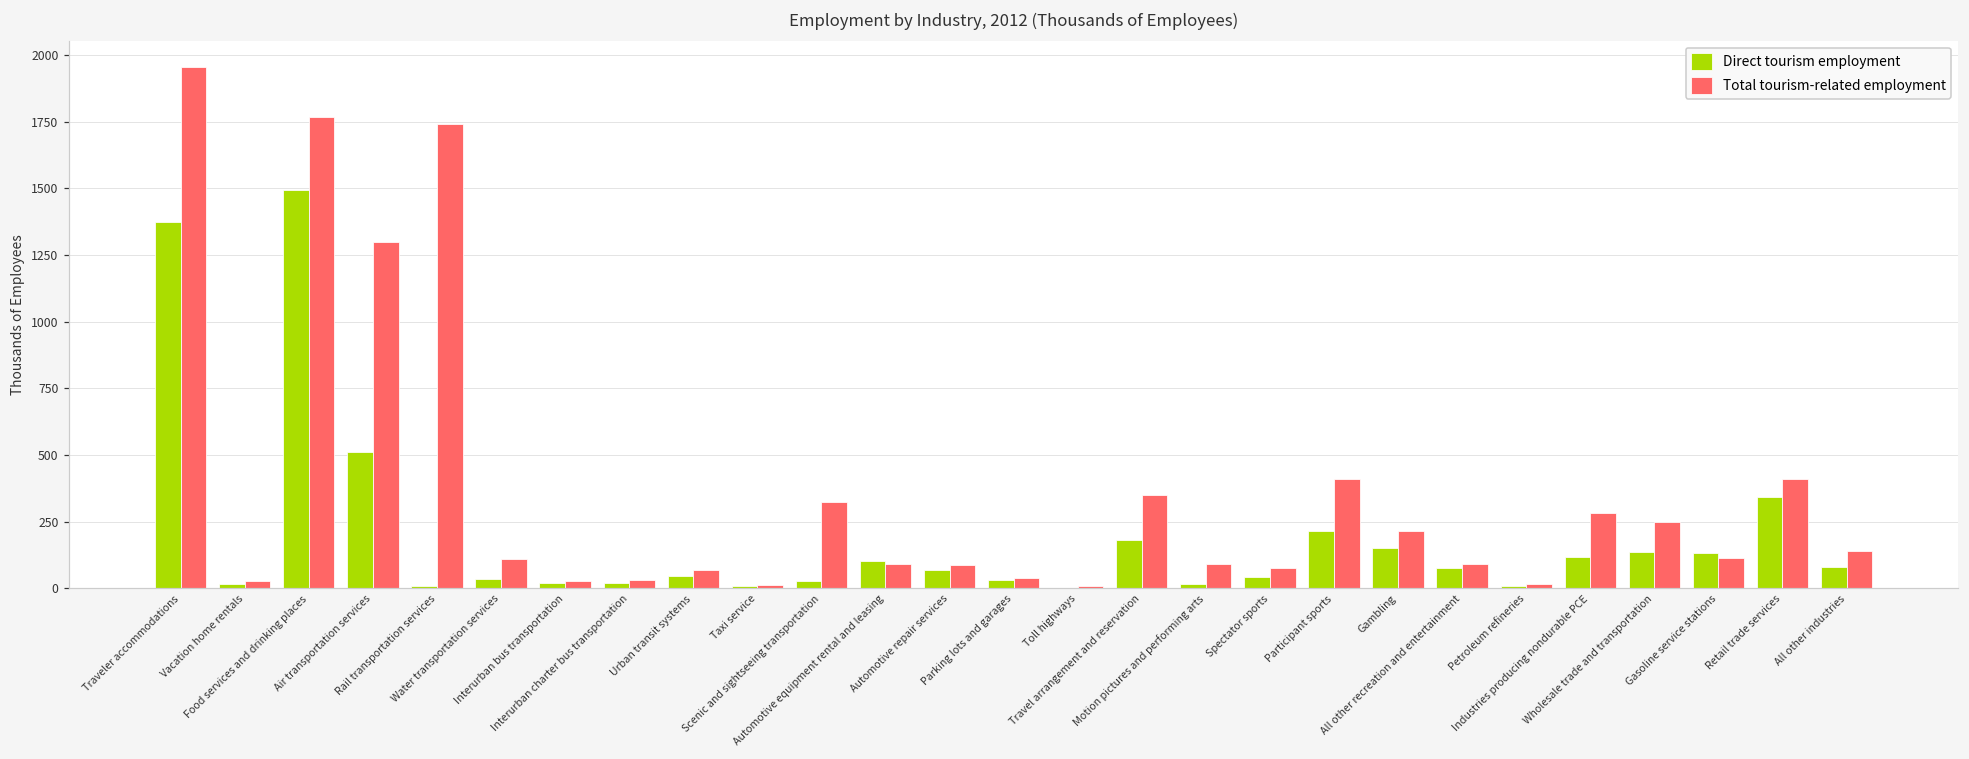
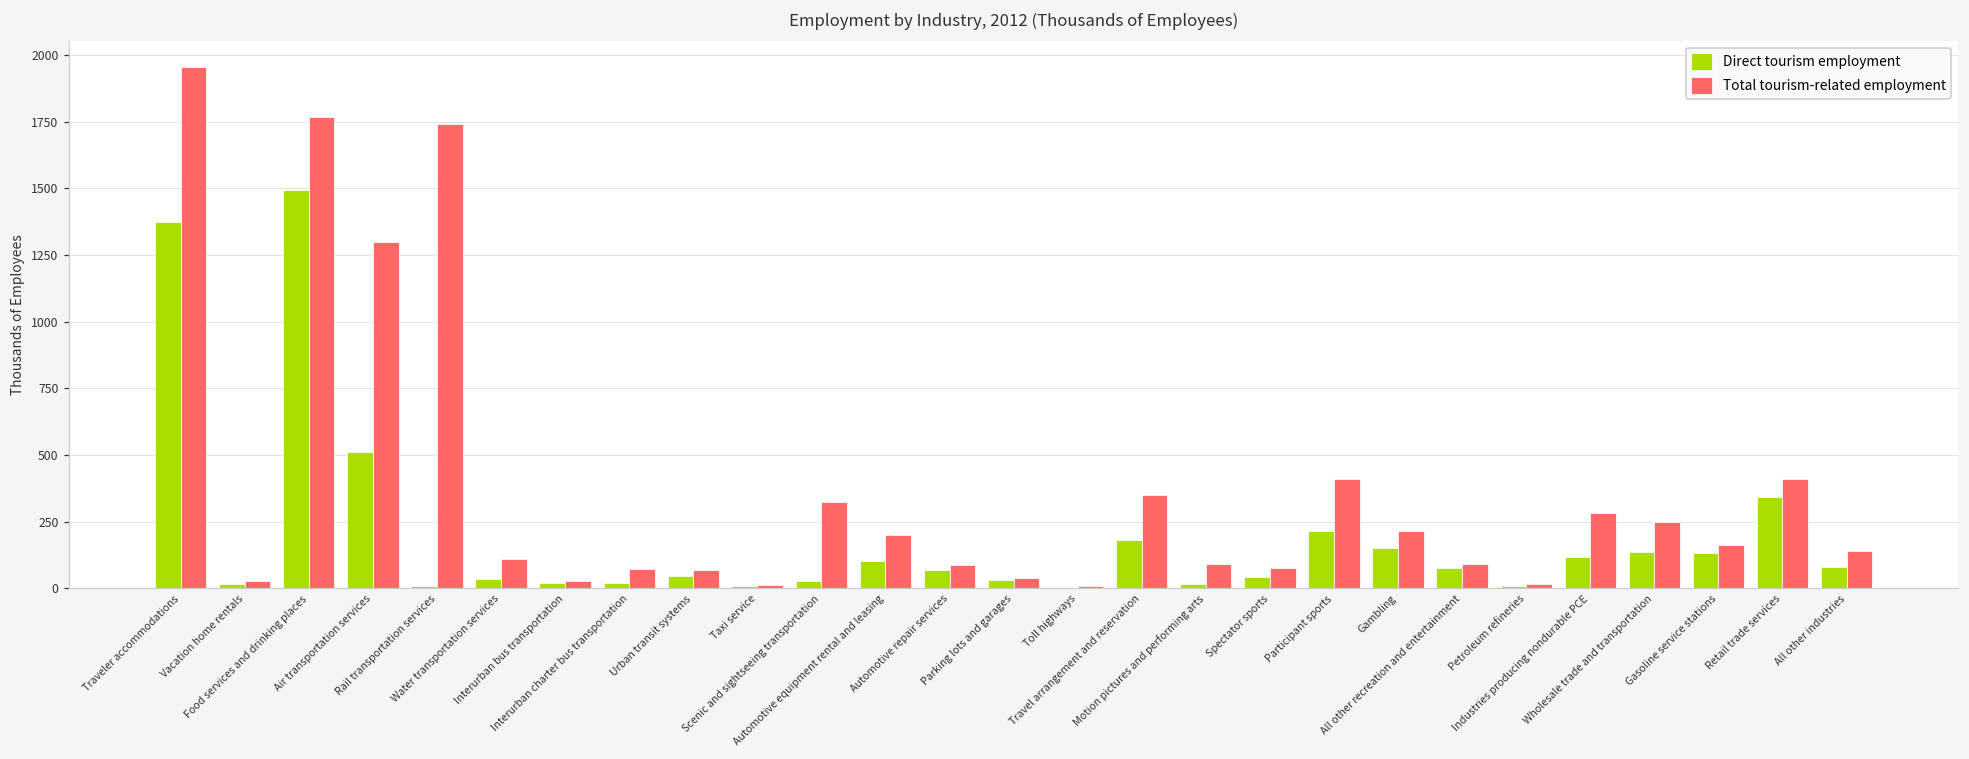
Total tourism-related employment, Interurban charter bus transportation: 30 -> 70
Total tourism-related employment, Automotive equipment rental and leasing: 90 -> 200
Total tourism-related employment, Gasoline service stations: 110 -> 160
